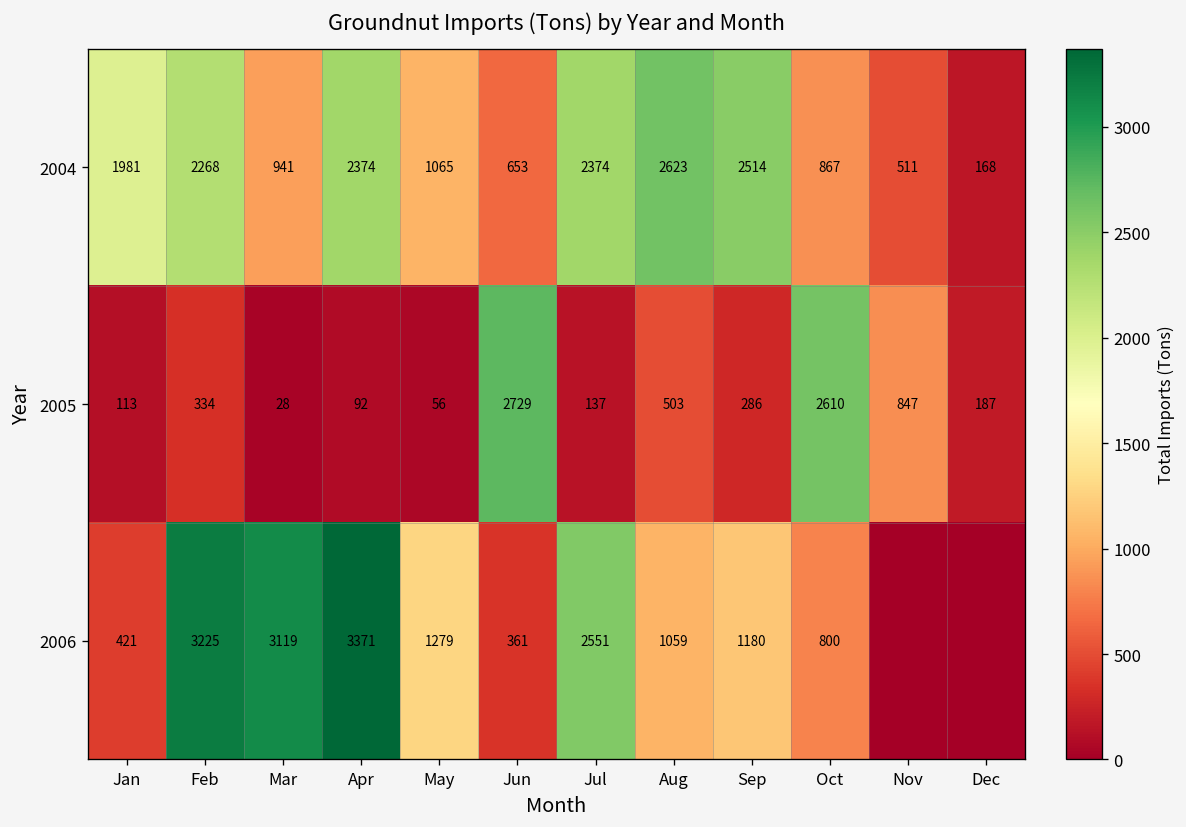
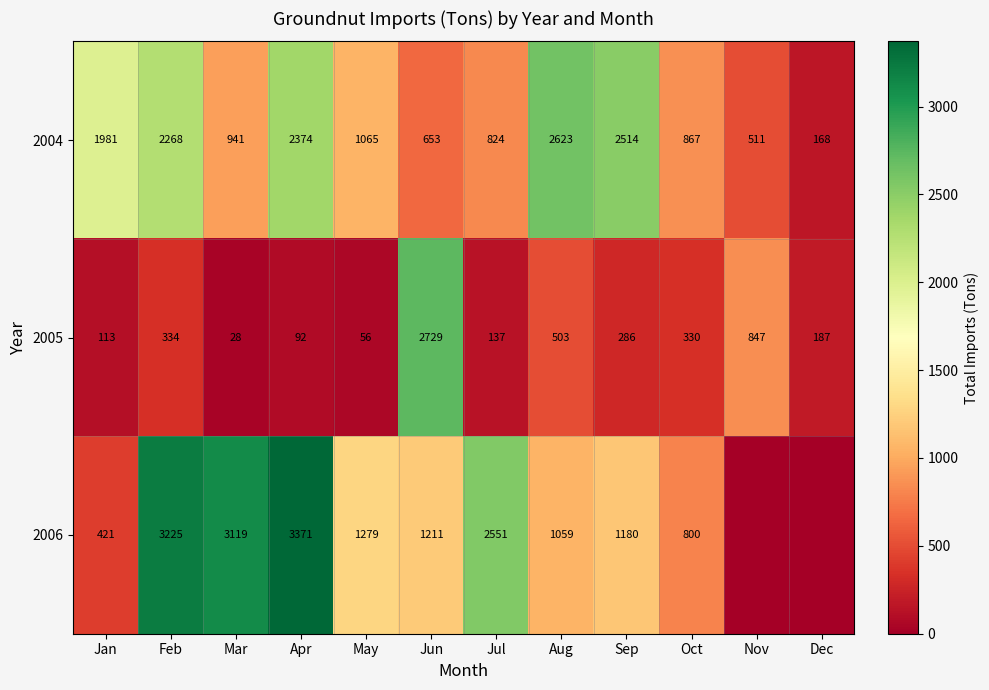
2004, Jul: 2374 -> 824
2005, Oct: 2610 -> 330
2006, Jun: 361 -> 1211
